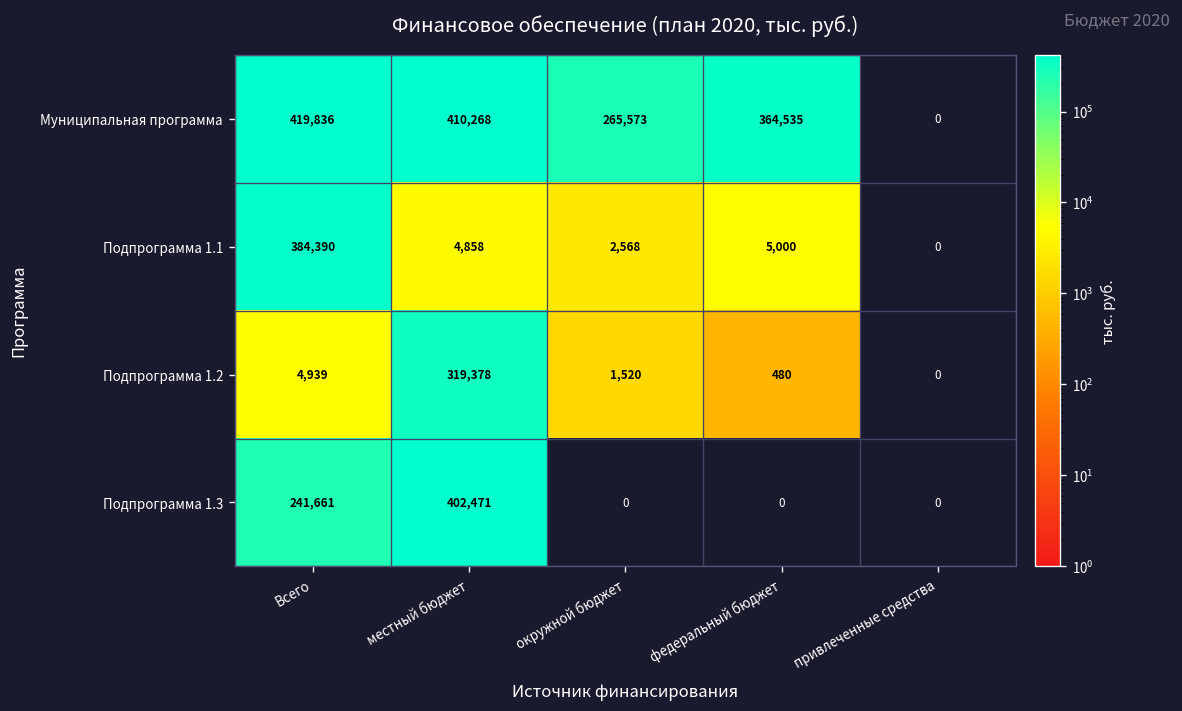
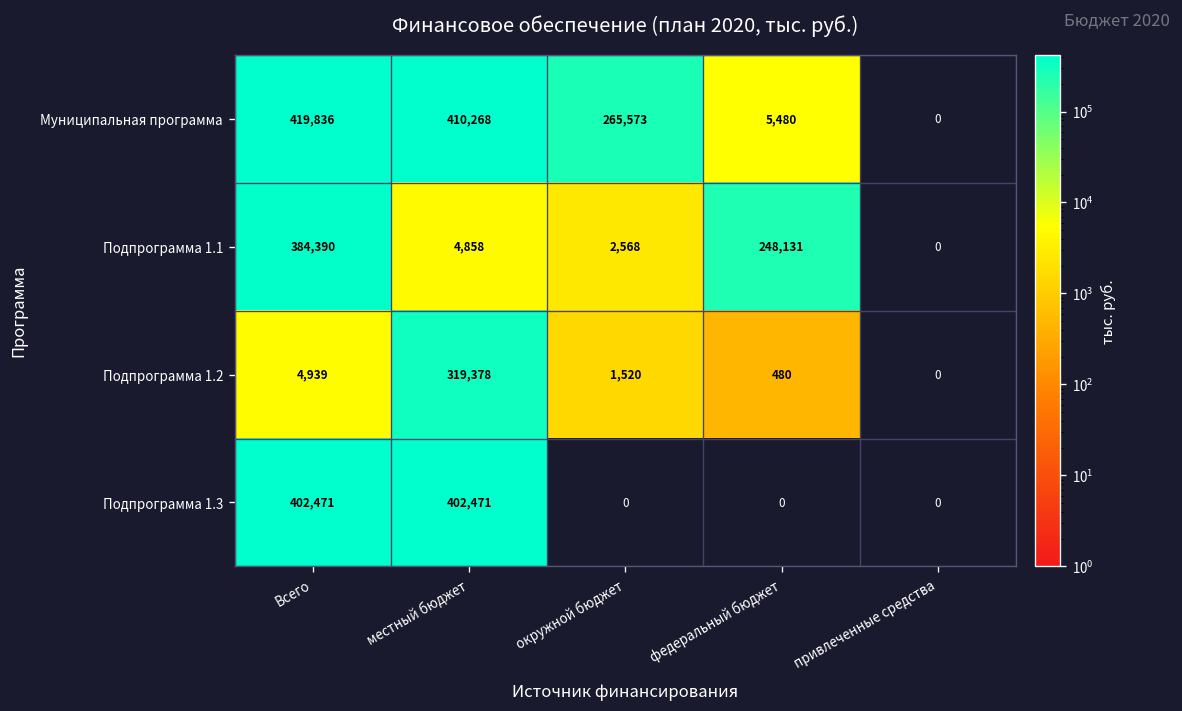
Муниципальная программа, федеральный бюджет: 364,535 -> 5,480
Подпрограмма 1.1, федеральный бюджет: 5,000 -> 248,131
Подпрограмма 1.3, Всего: 241,661 -> 402,471
